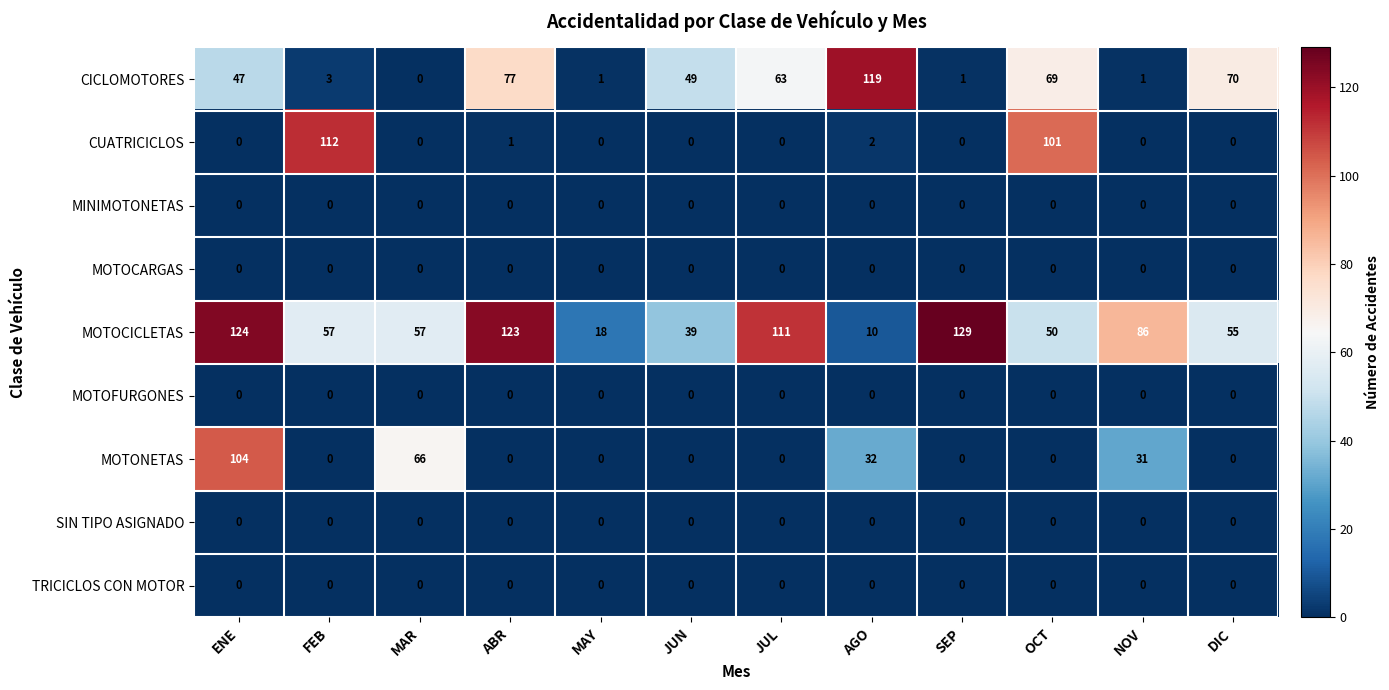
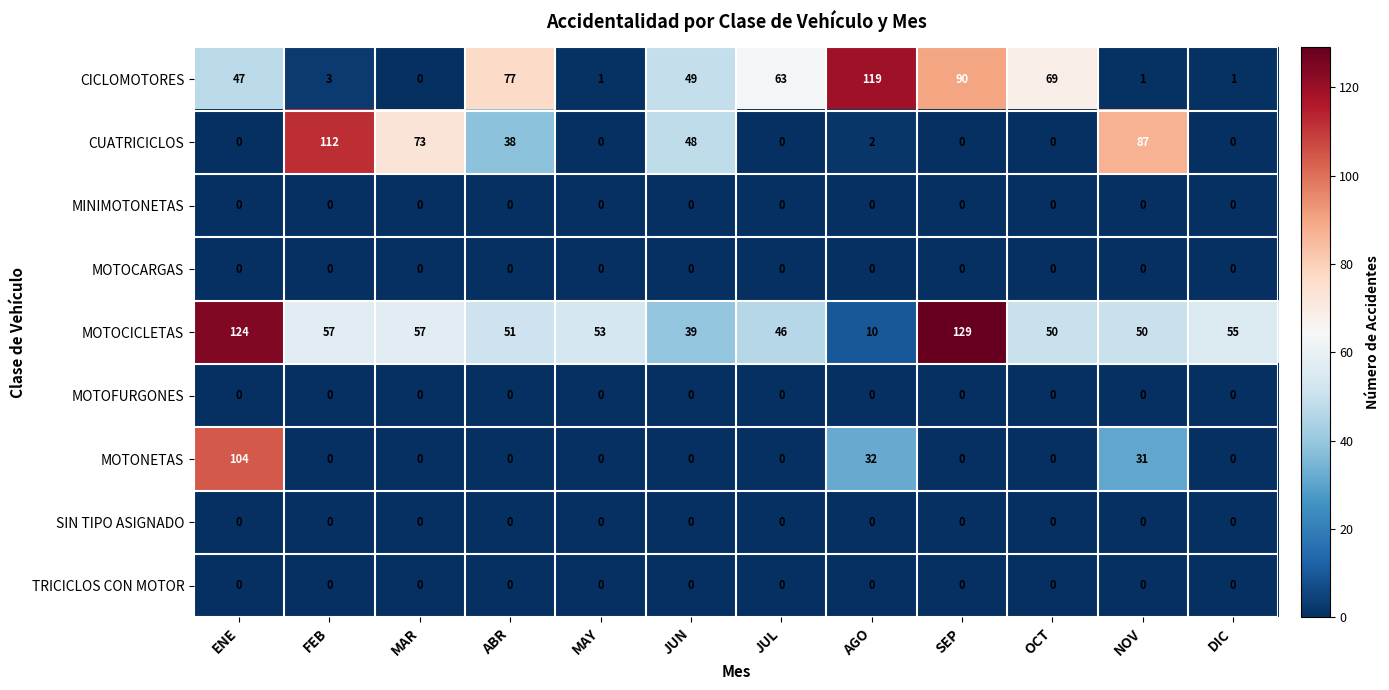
CICLOMOTORES, SEP: 1 -> 90
CICLOMOTORES, DIC: 70 -> 1
CUATRICICLOS, MAR: 0 -> 73
CUATRICICLOS, ABR: 1 -> 38
CUATRICICLOS, JUN: 0 -> 48
CUATRICICLOS, OCT: 101 -> 0
CUATRICICLOS, NOV: 0 -> 87
MOTOCICLETAS, ABR: 123 -> 51
MOTOCICLETAS, MAY: 18 -> 53
MOTOCICLETAS, JUL: 111 -> 46
MOTOCICLETAS, NOV: 86 -> 50
MOTONETAS, MAR: 66 -> 0
